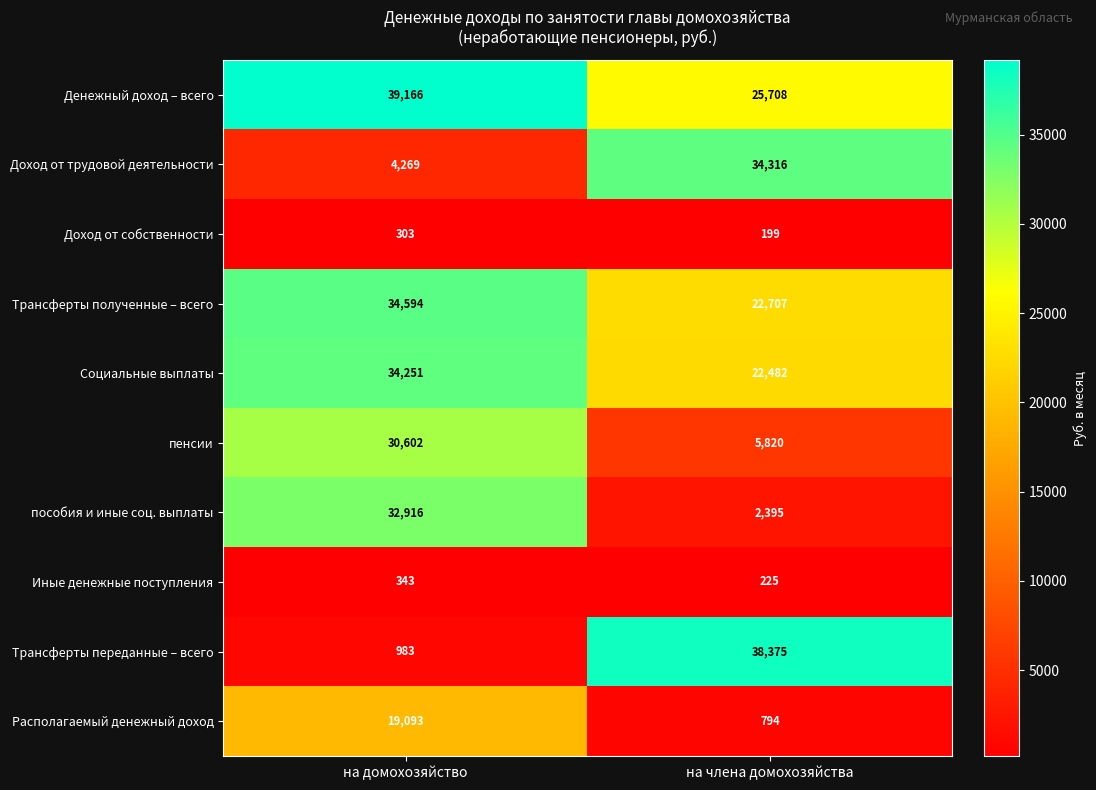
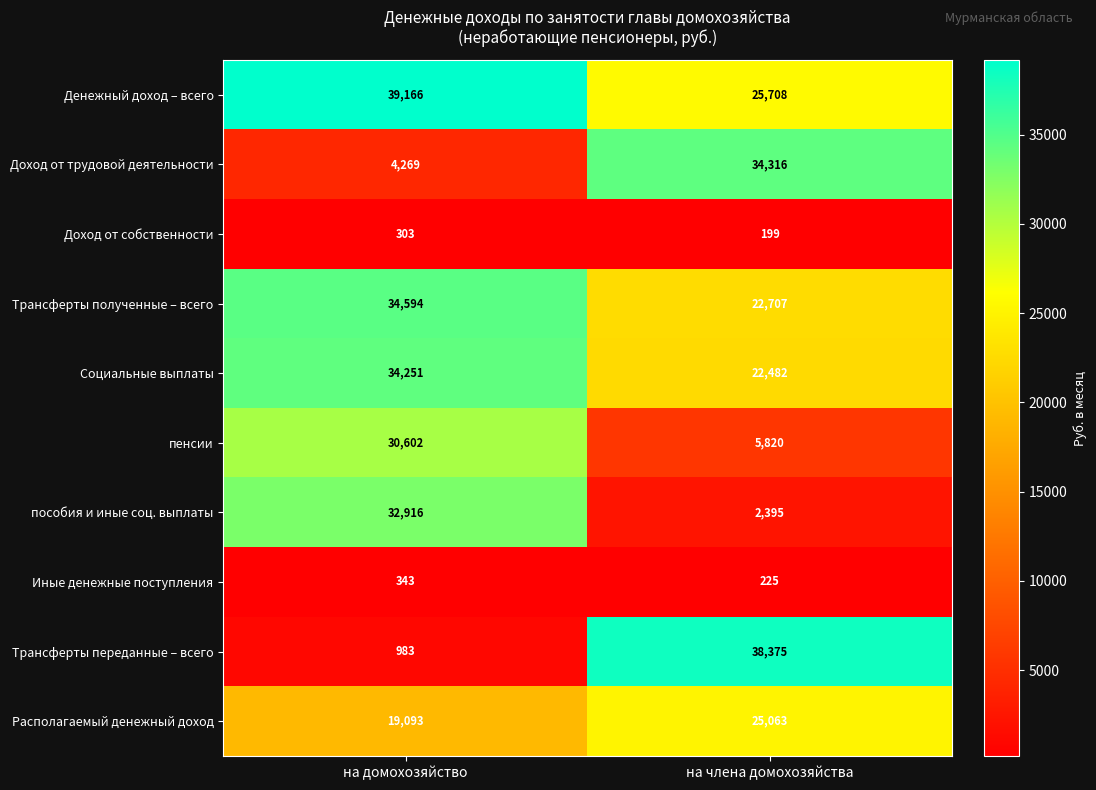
Располагаемый денежный доход, на члена домохозяйства: 794 -> 25,063
